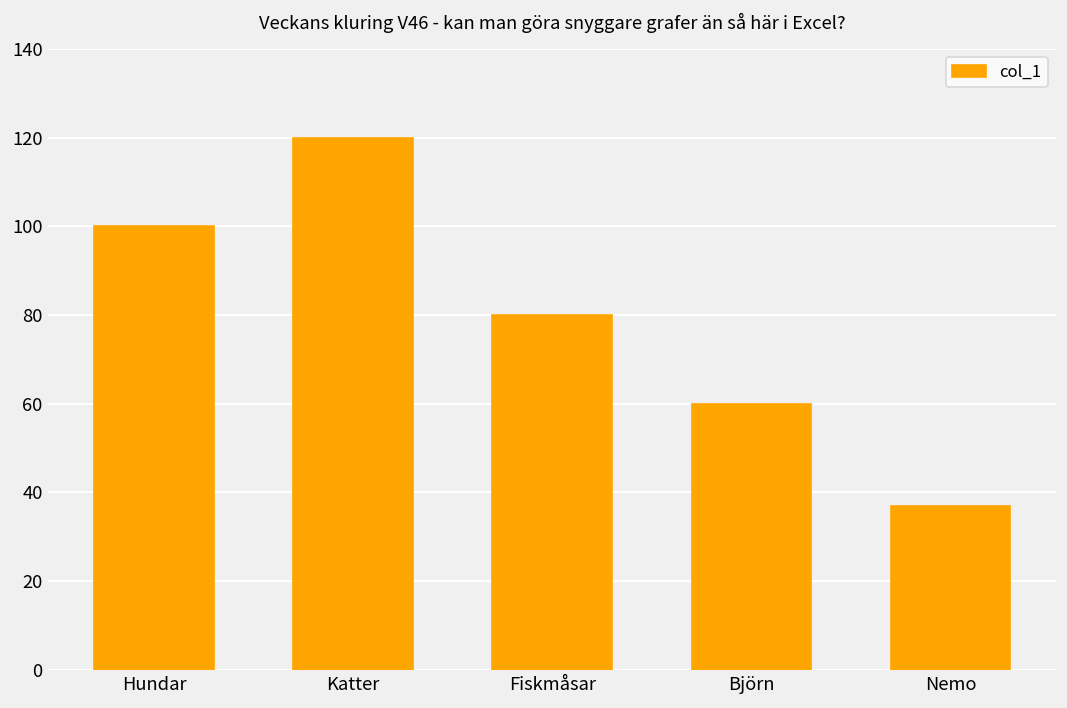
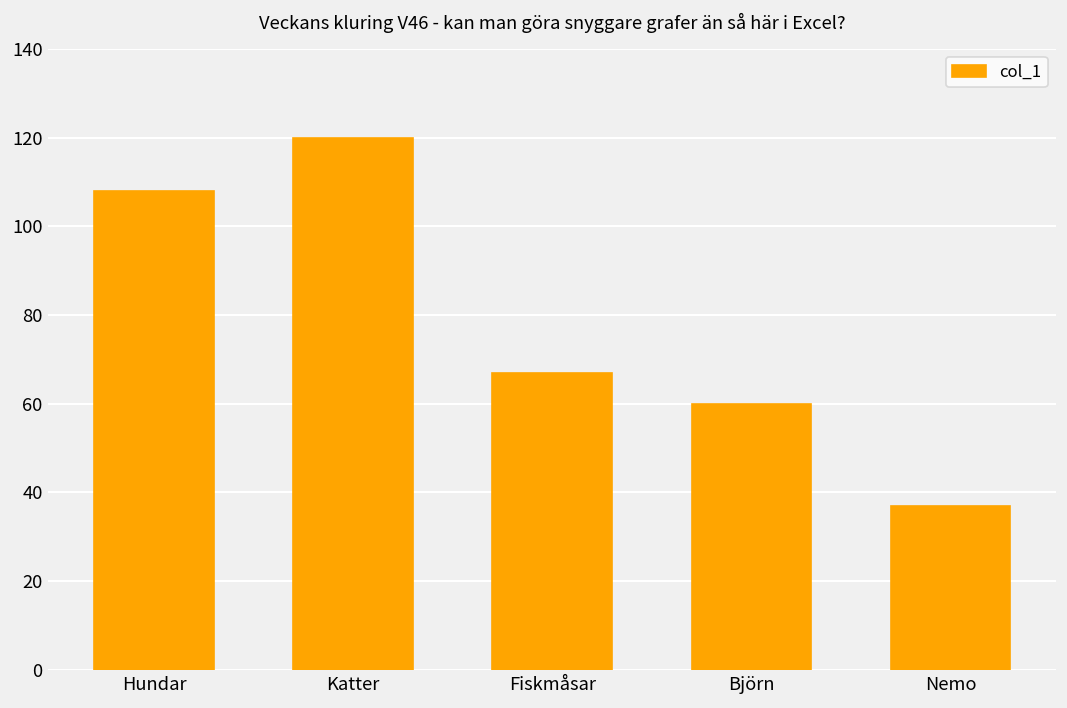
Hundar: 100 -> 108
Fiskmåsar: 80 -> 67
